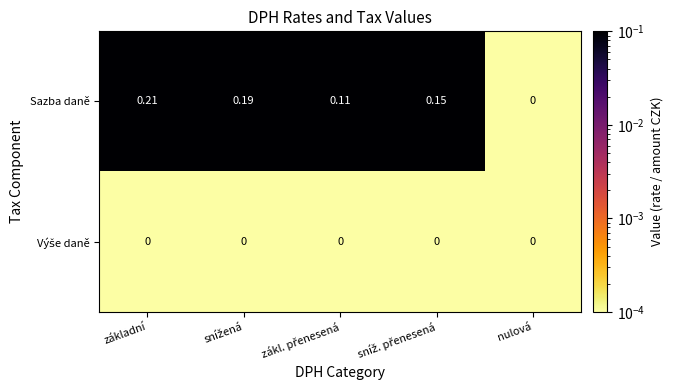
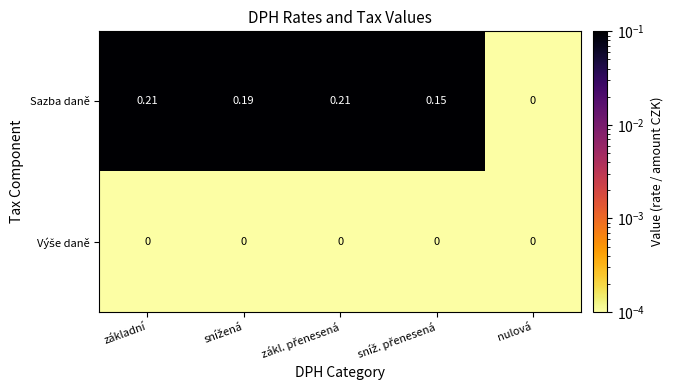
Sazba daně, zákl. přenesená: 0.11 -> 0.21
